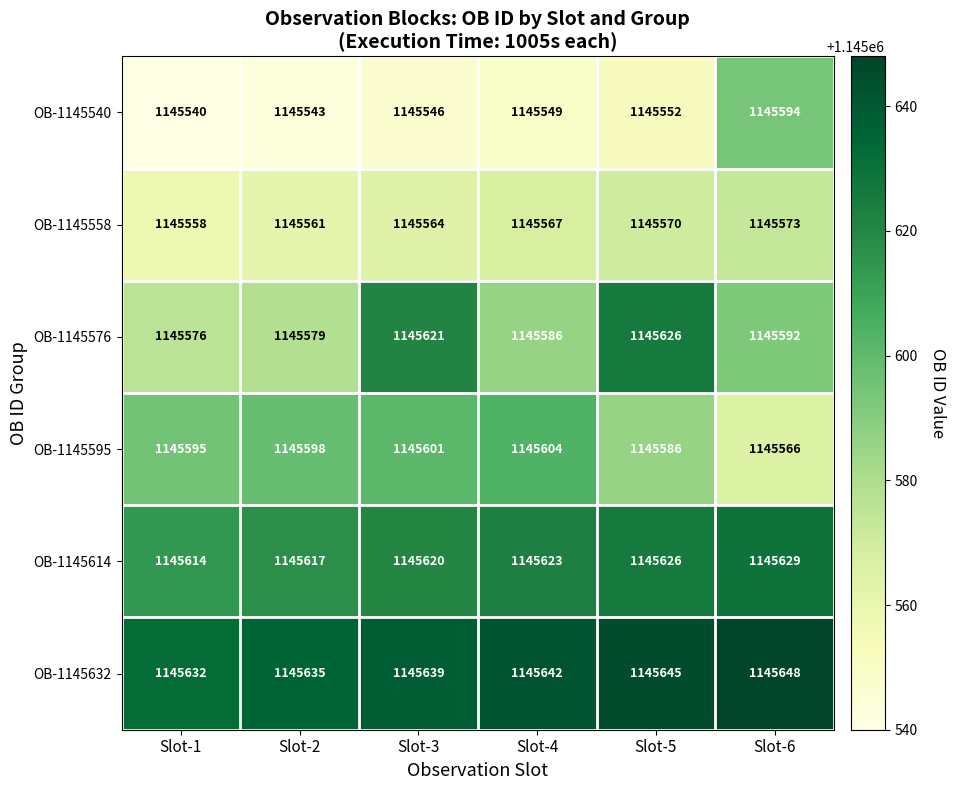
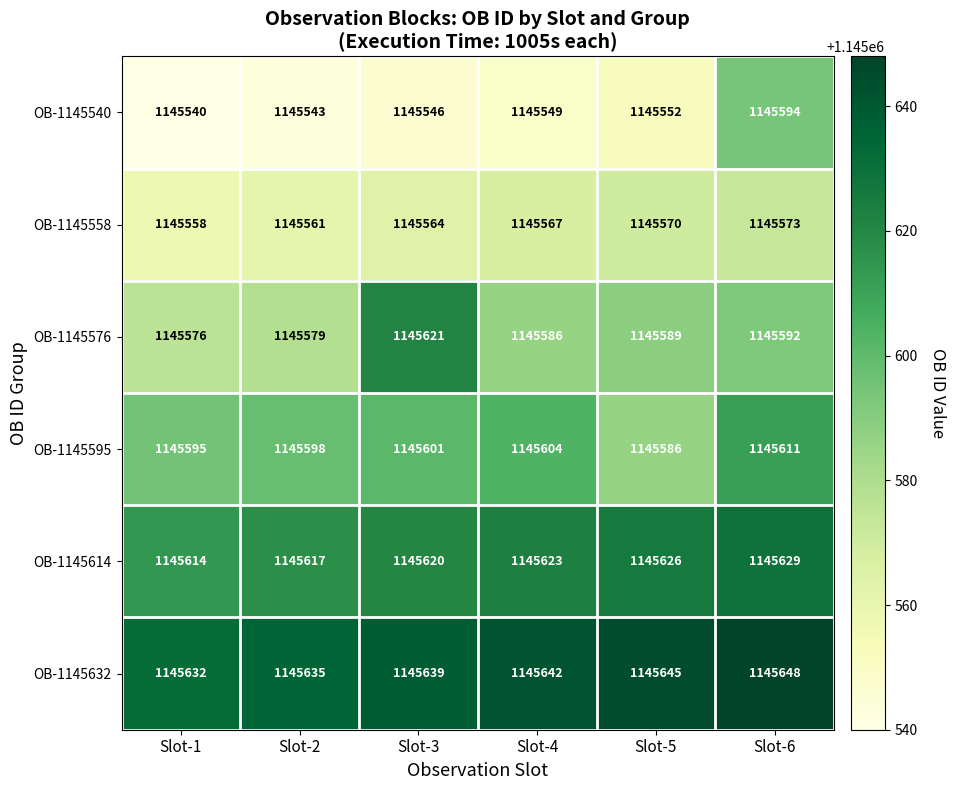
OB-1145576, Slot-5: 1145626 -> 1145589
OB-1145595, Slot-6: 1145566 -> 1145611
